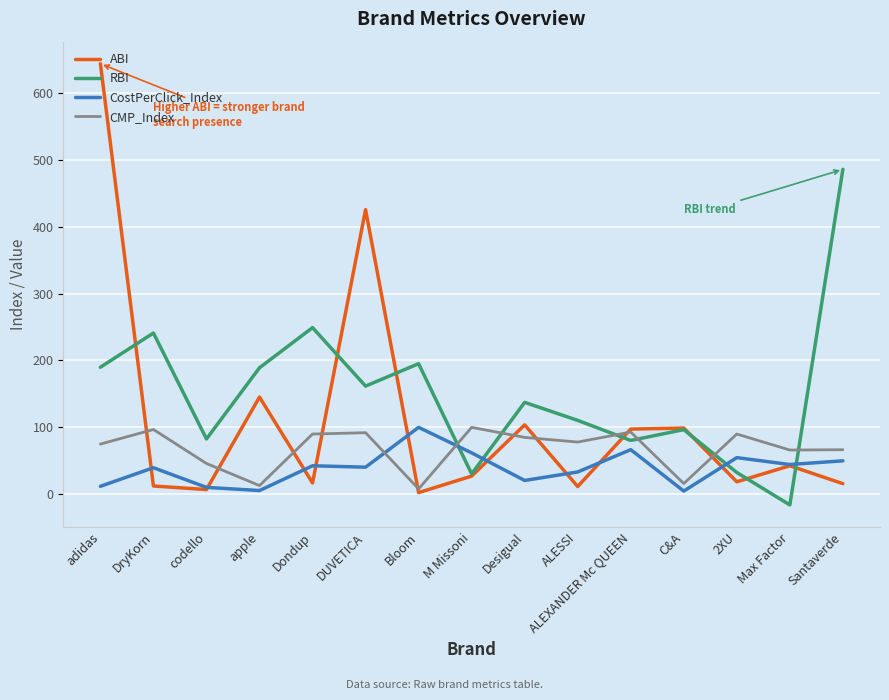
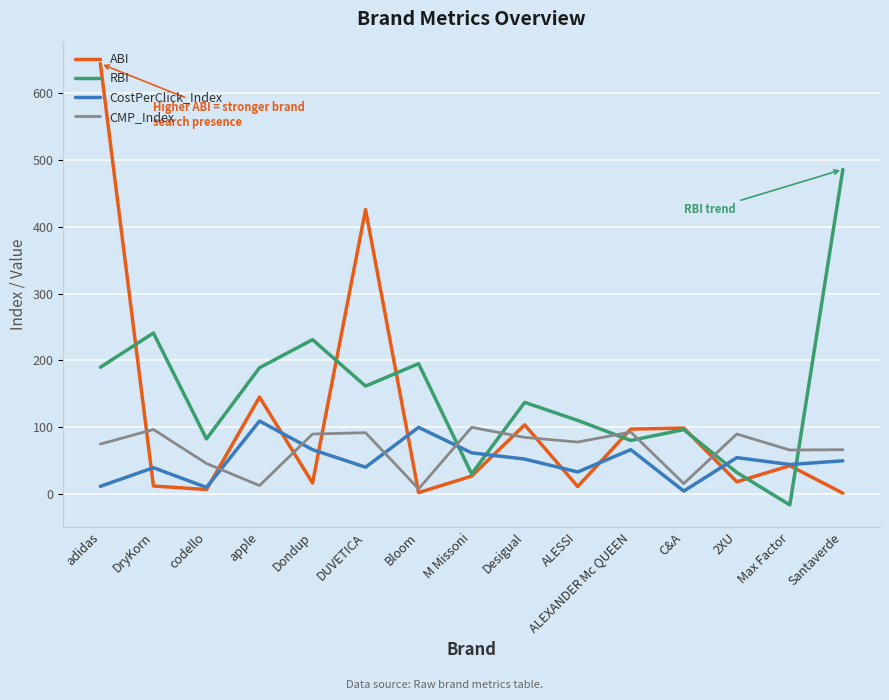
CostPerClick_Index, apple: 10 -> 110
RBI, Dondup: 250 -> 230
CostPerClick_Index, Dondup: 40 -> 70
CostPerClick_Index, Desigual: 20 -> 50
ABI, Santaverde: 20 -> 0
